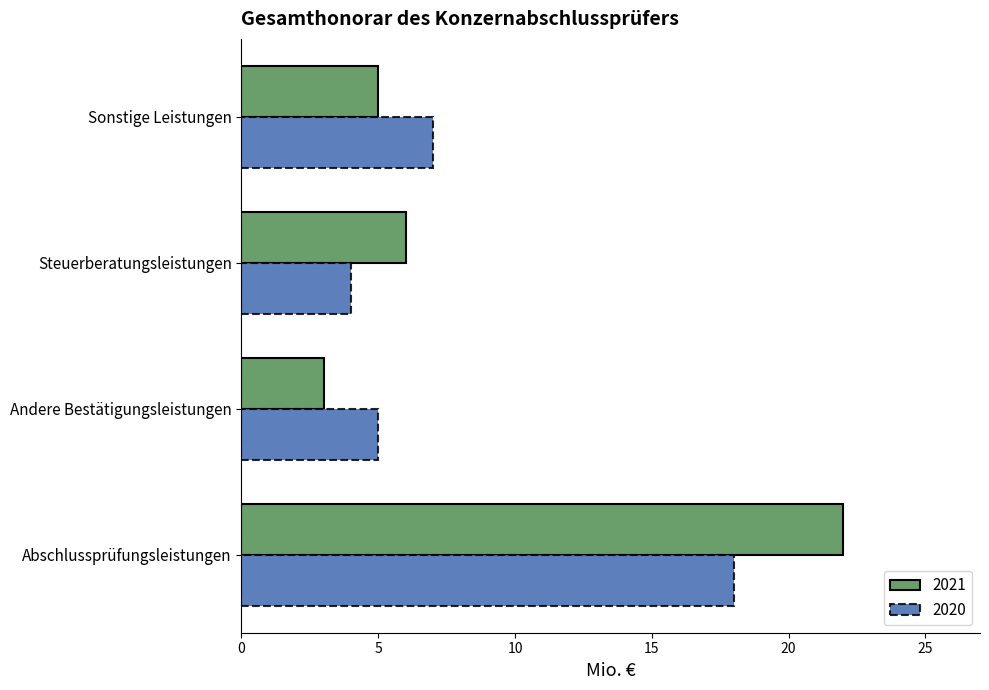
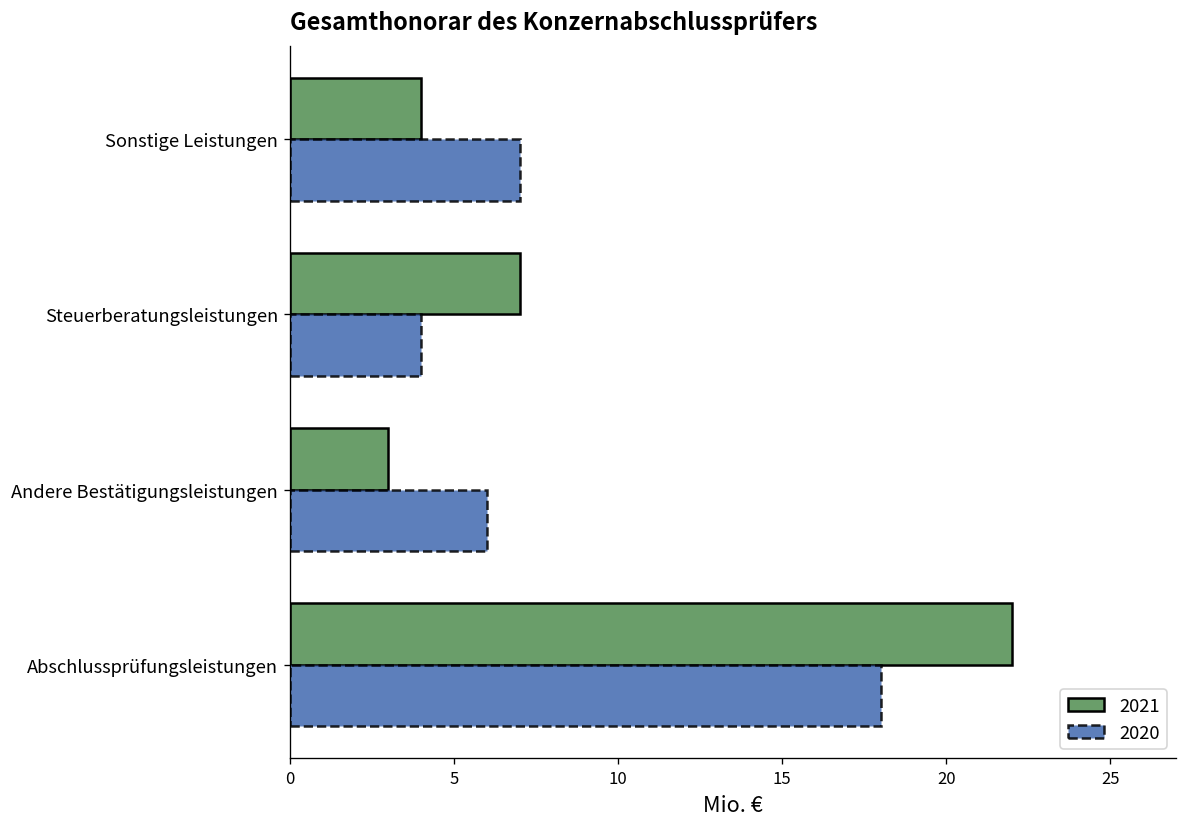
2021, Sonstige Leistungen: 5 -> 4
2021, Steuerberatungsleistungen: 6 -> 7
2020, Andere Bestätigungsleistungen: 5 -> 6
